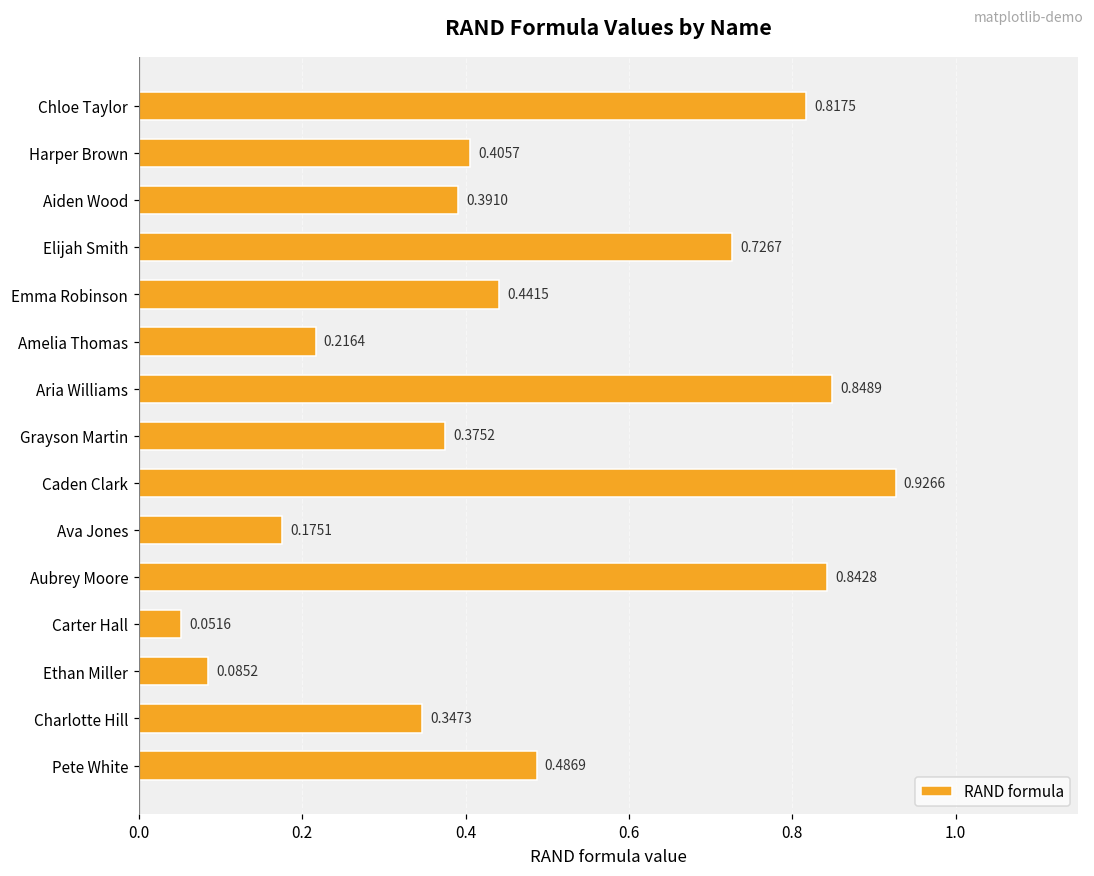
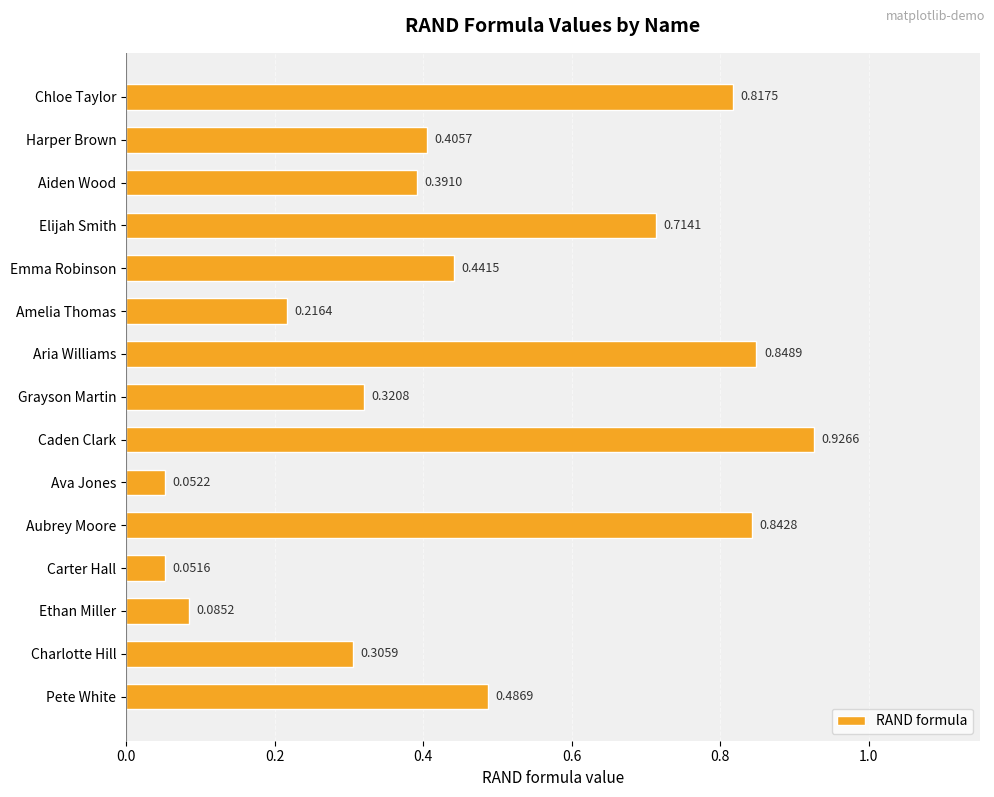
Elijah Smith: 0.7267 -> 0.7141
Grayson Martin: 0.3752 -> 0.3208
Ava Jones: 0.1751 -> 0.0522
Charlotte Hill: 0.3473 -> 0.3059
